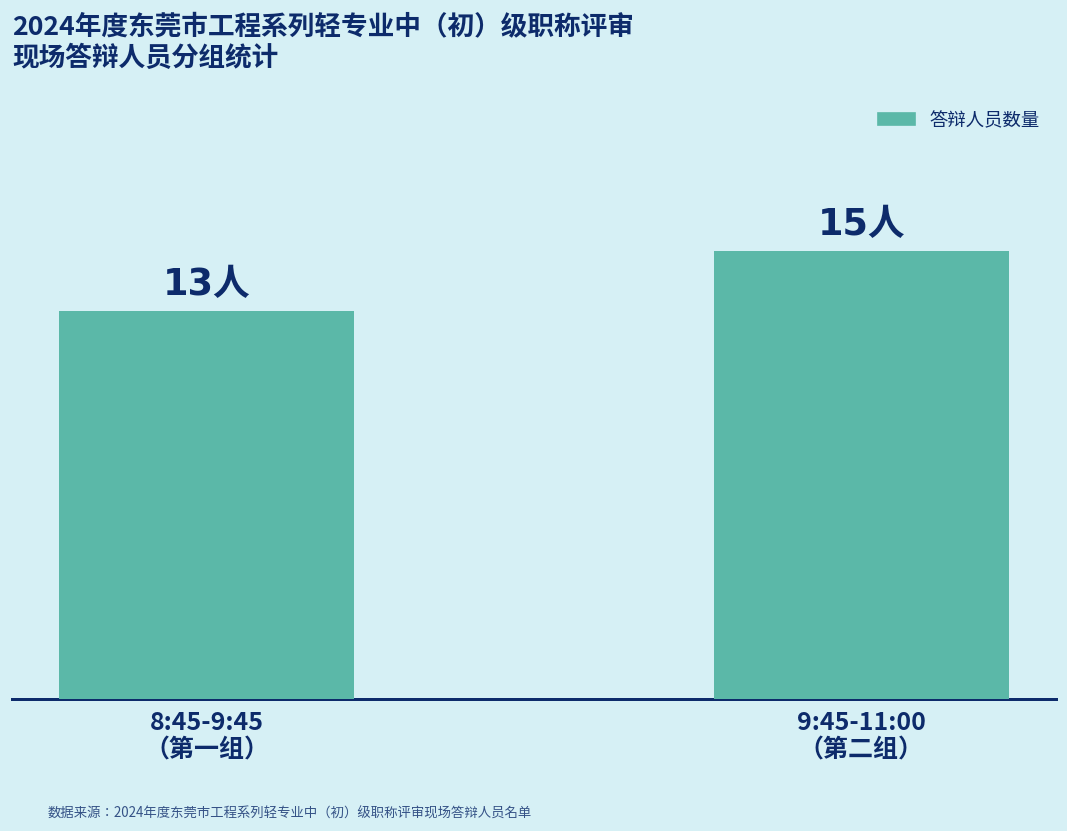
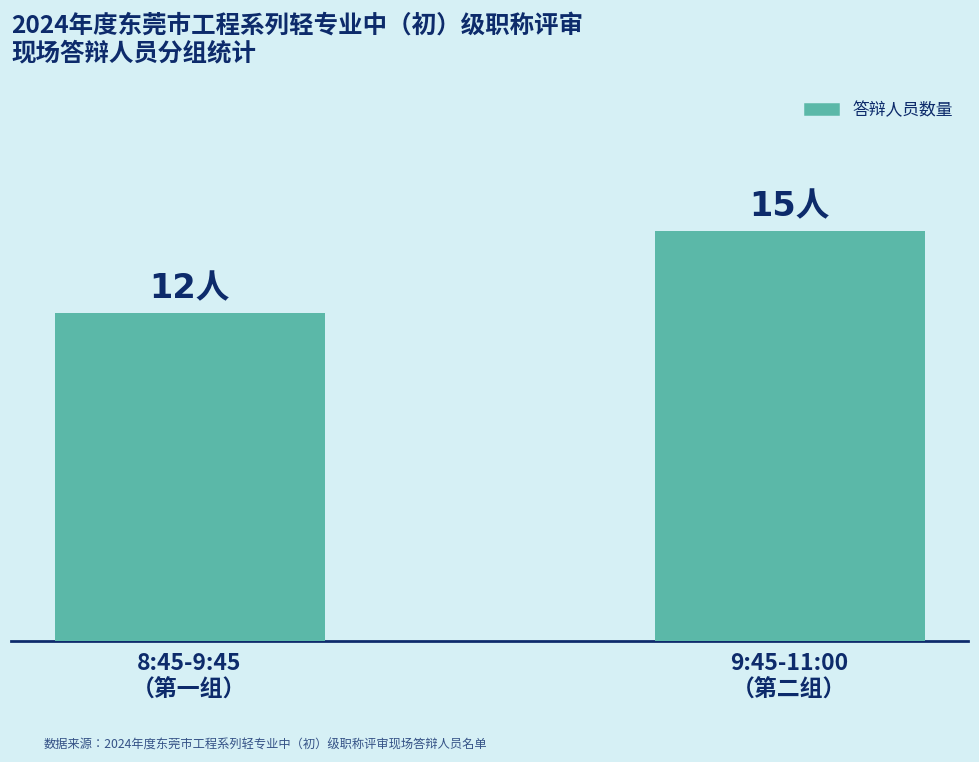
8:45-9:45 （第一组）: 13人 -> 12人
